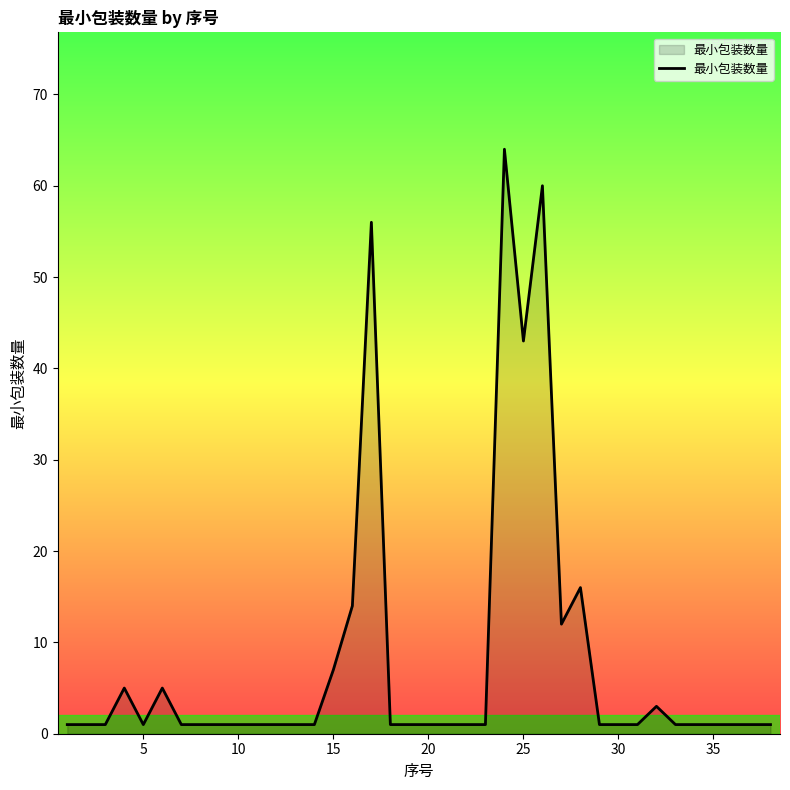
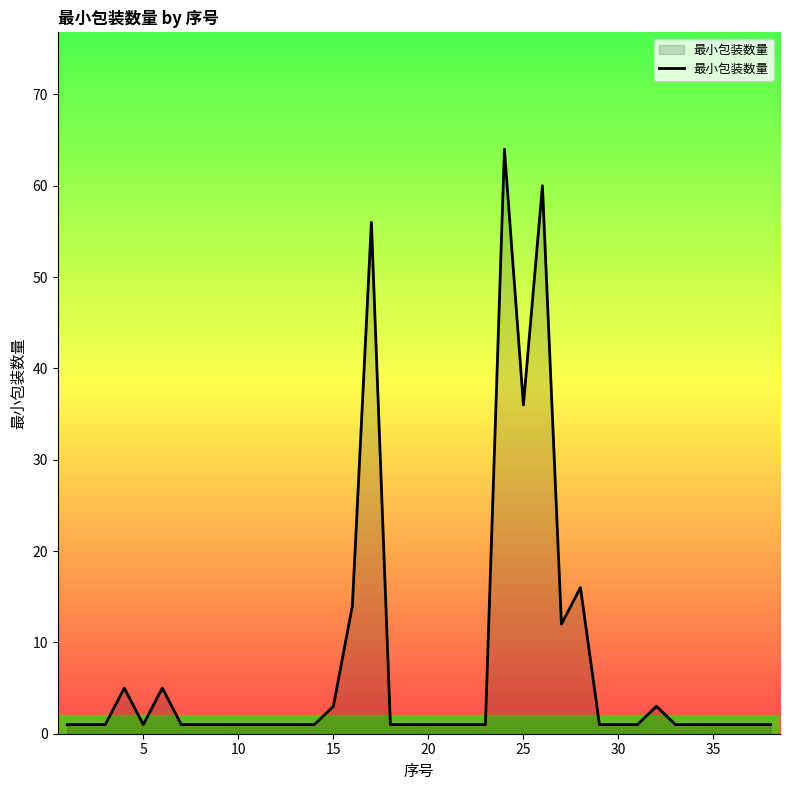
15: 7 -> 3
25: 43 -> 36
